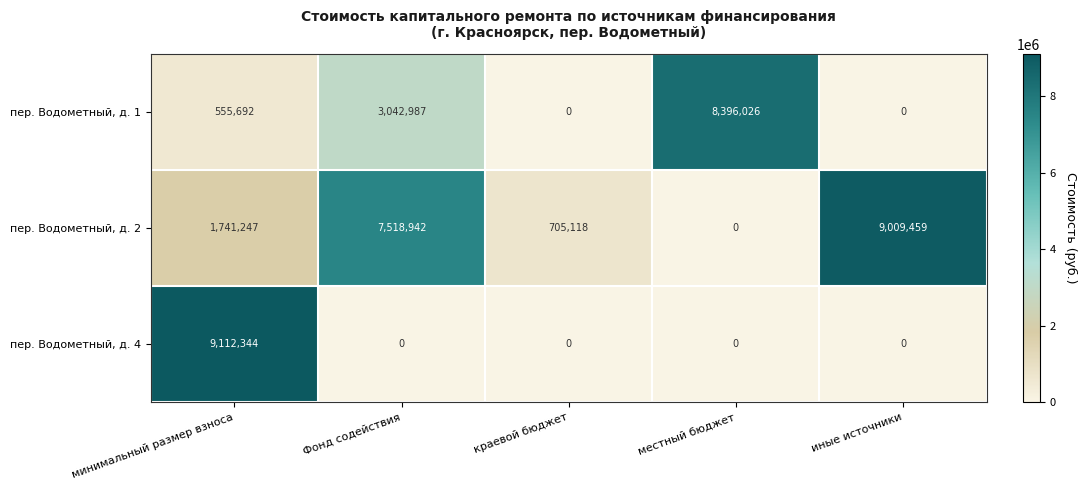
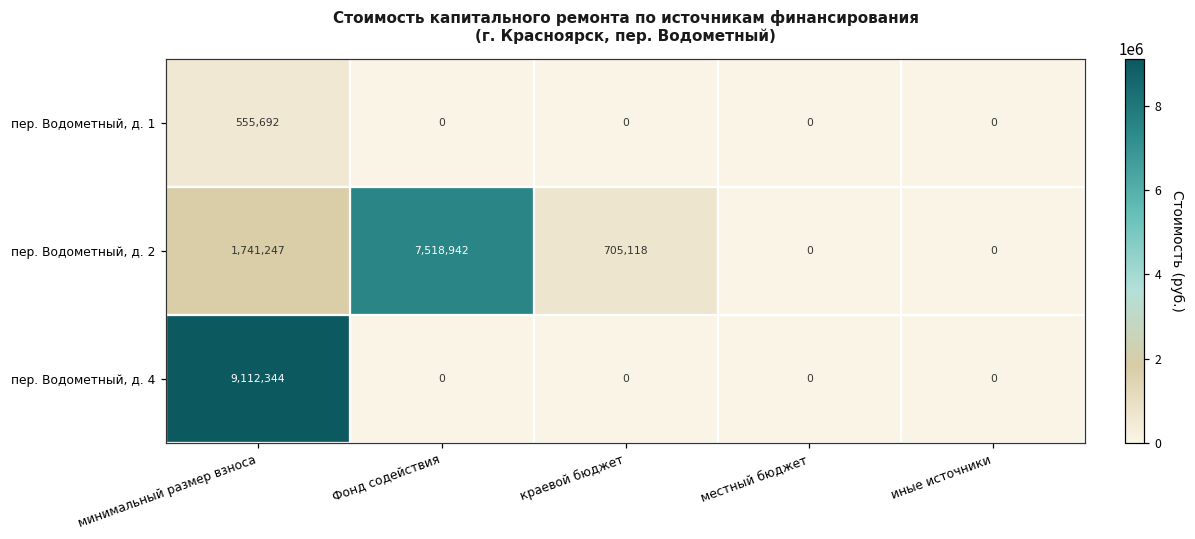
пер. Водометный, д. 1, Фонд содействия: 3,042,987 -> 0
пер. Водометный, д. 1, местный бюджет: 8,396,026 -> 0
пер. Водометный, д. 2, иные источники: 9,009,459 -> 0
